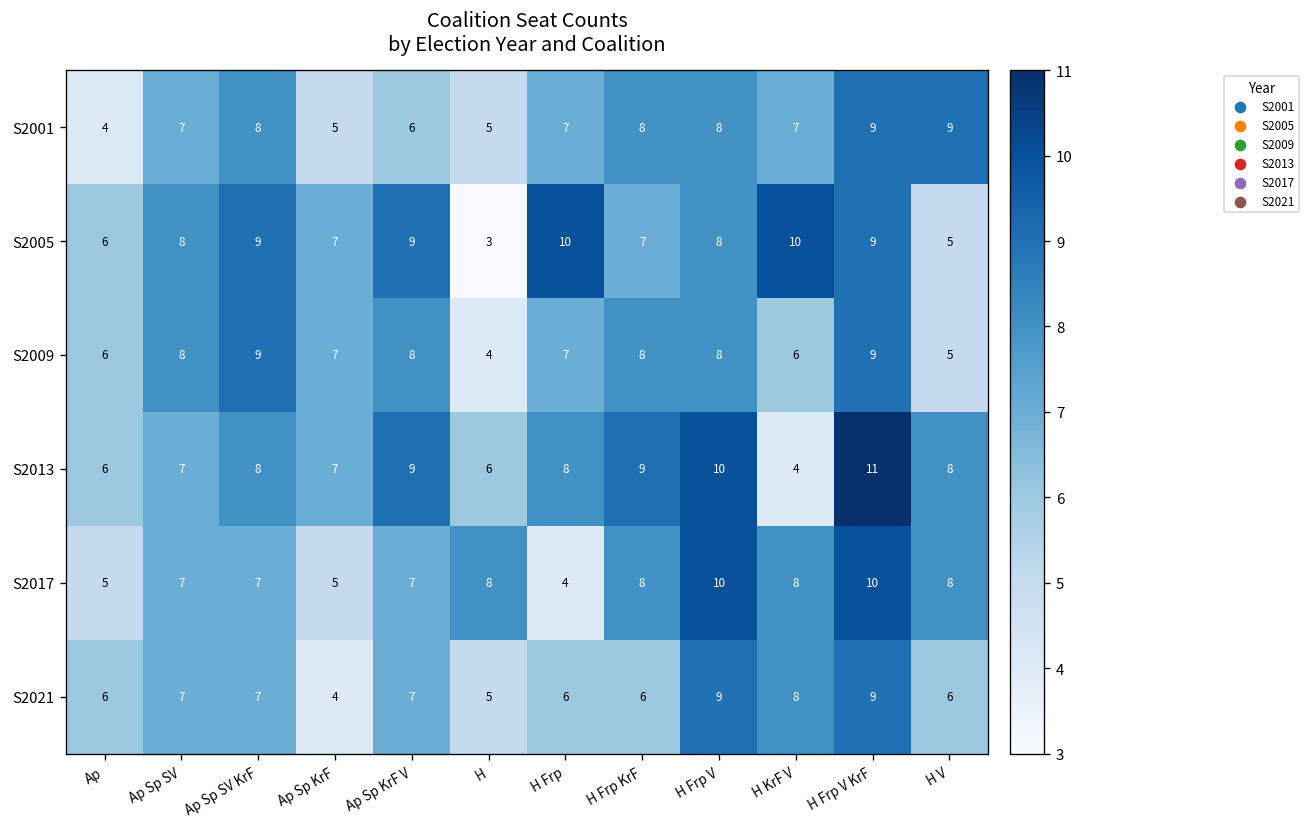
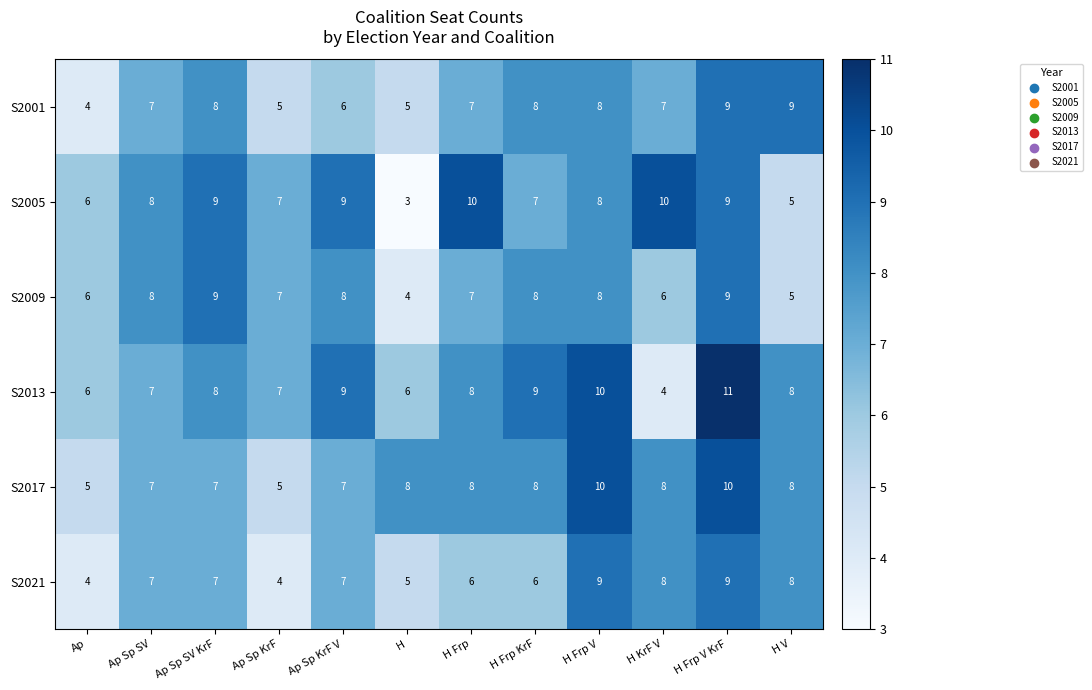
S2017, H Frp: 4 -> 8
S2021, Ap: 6 -> 4
S2021, H V: 6 -> 8
